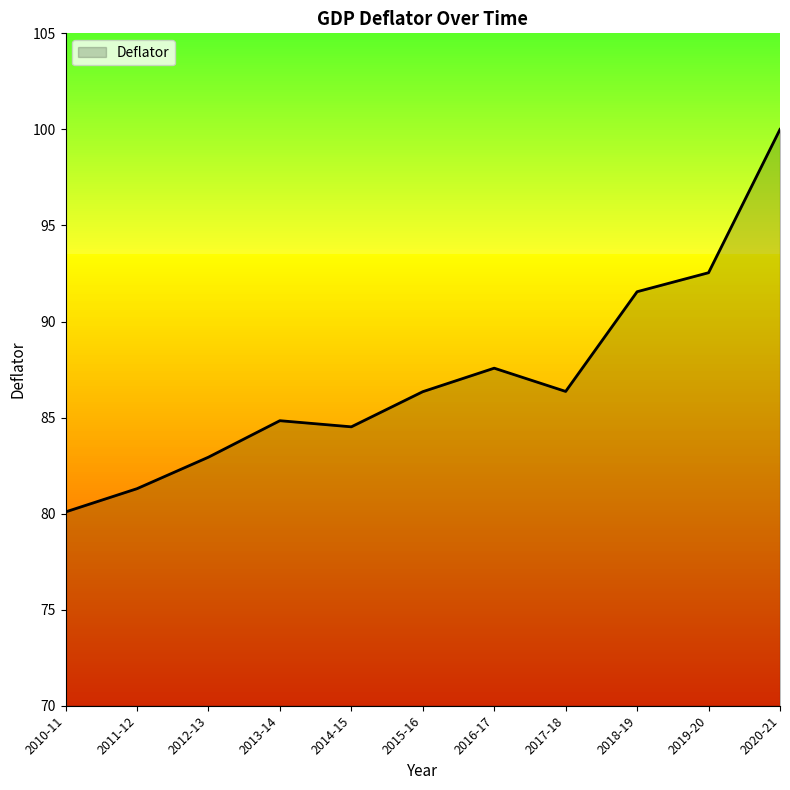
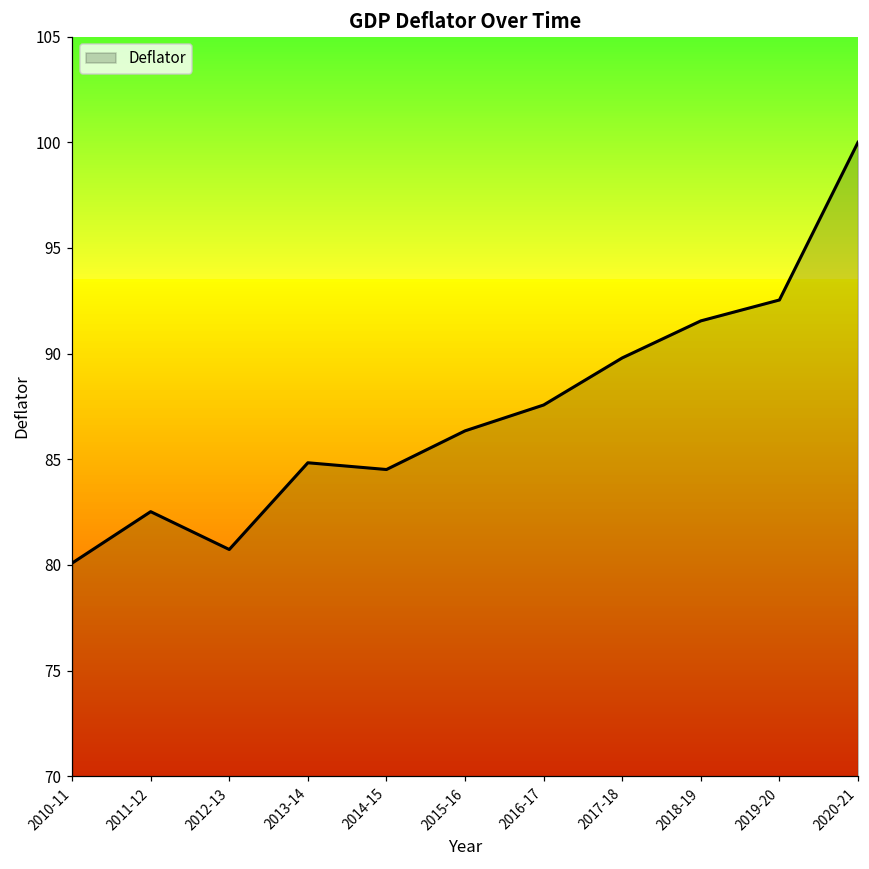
2011-12: 81.3 -> 82.5
2012-13: 82.9 -> 80.7
2017-18: 86.4 -> 89.8
